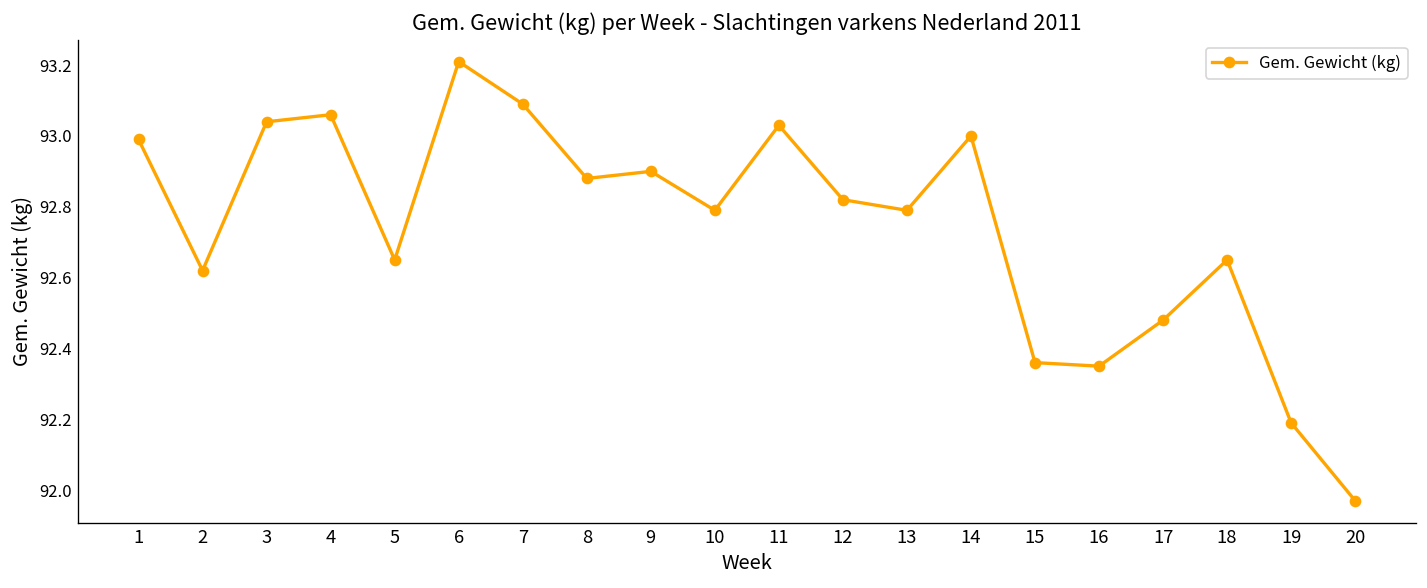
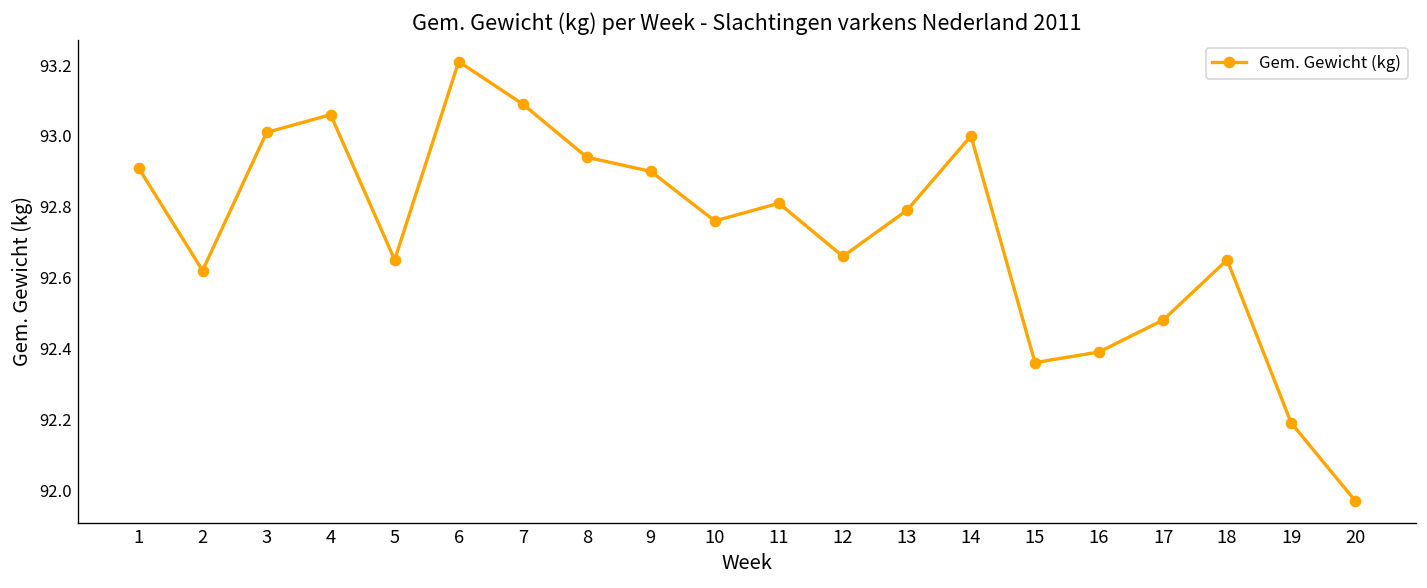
1: 92.99 -> 92.91
3: 93.04 -> 93.01
8: 92.88 -> 92.94
10: 92.79 -> 92.76
11: 93.03 -> 92.81
12: 92.82 -> 92.66
16: 92.35 -> 92.39
